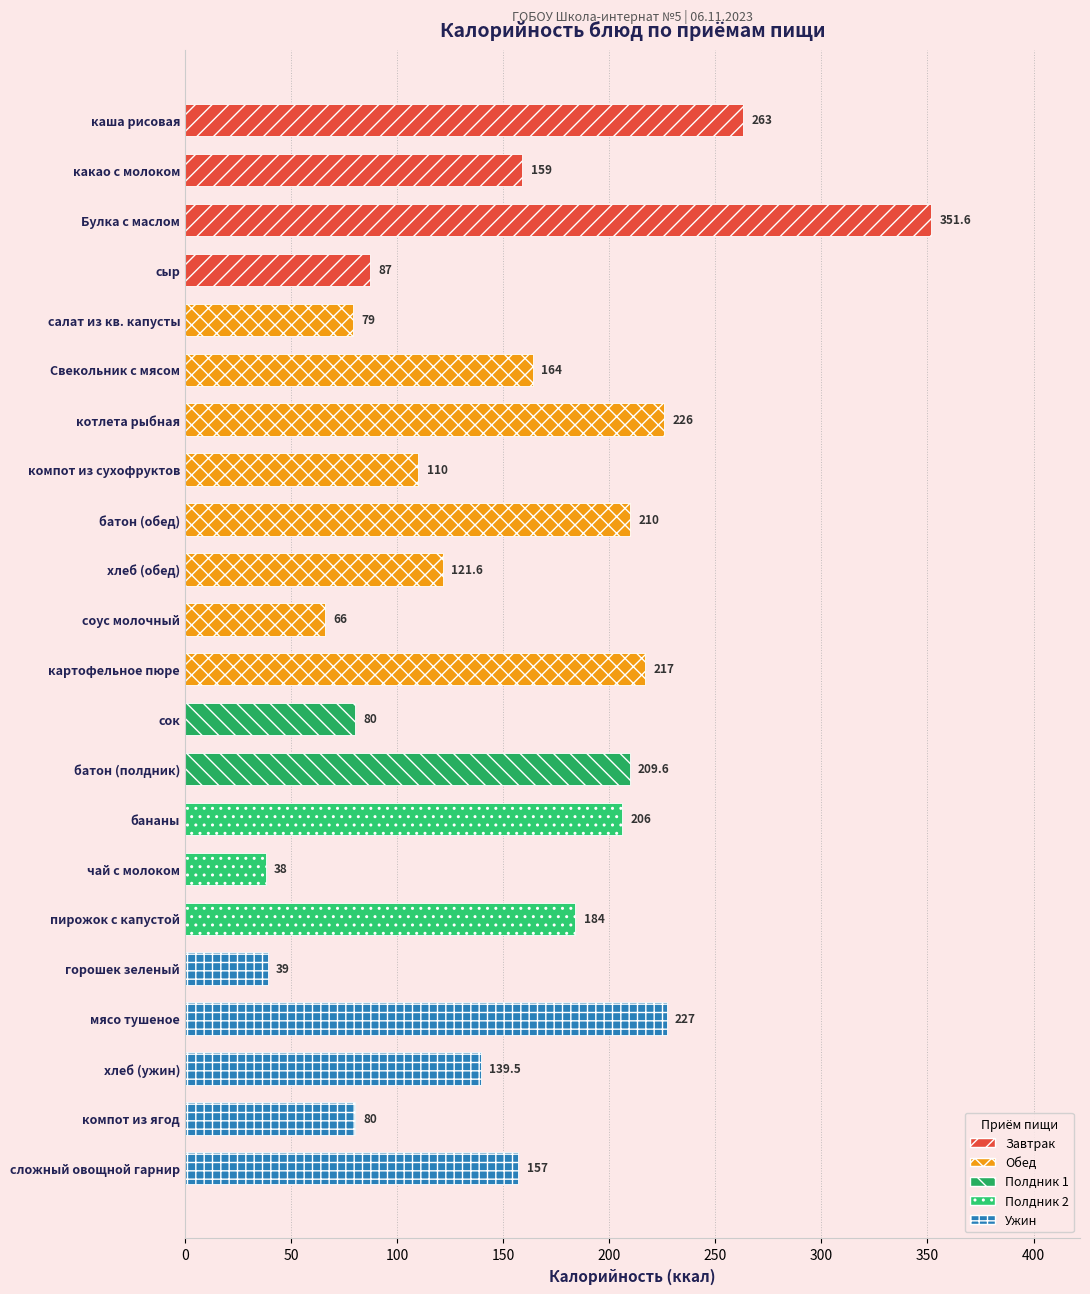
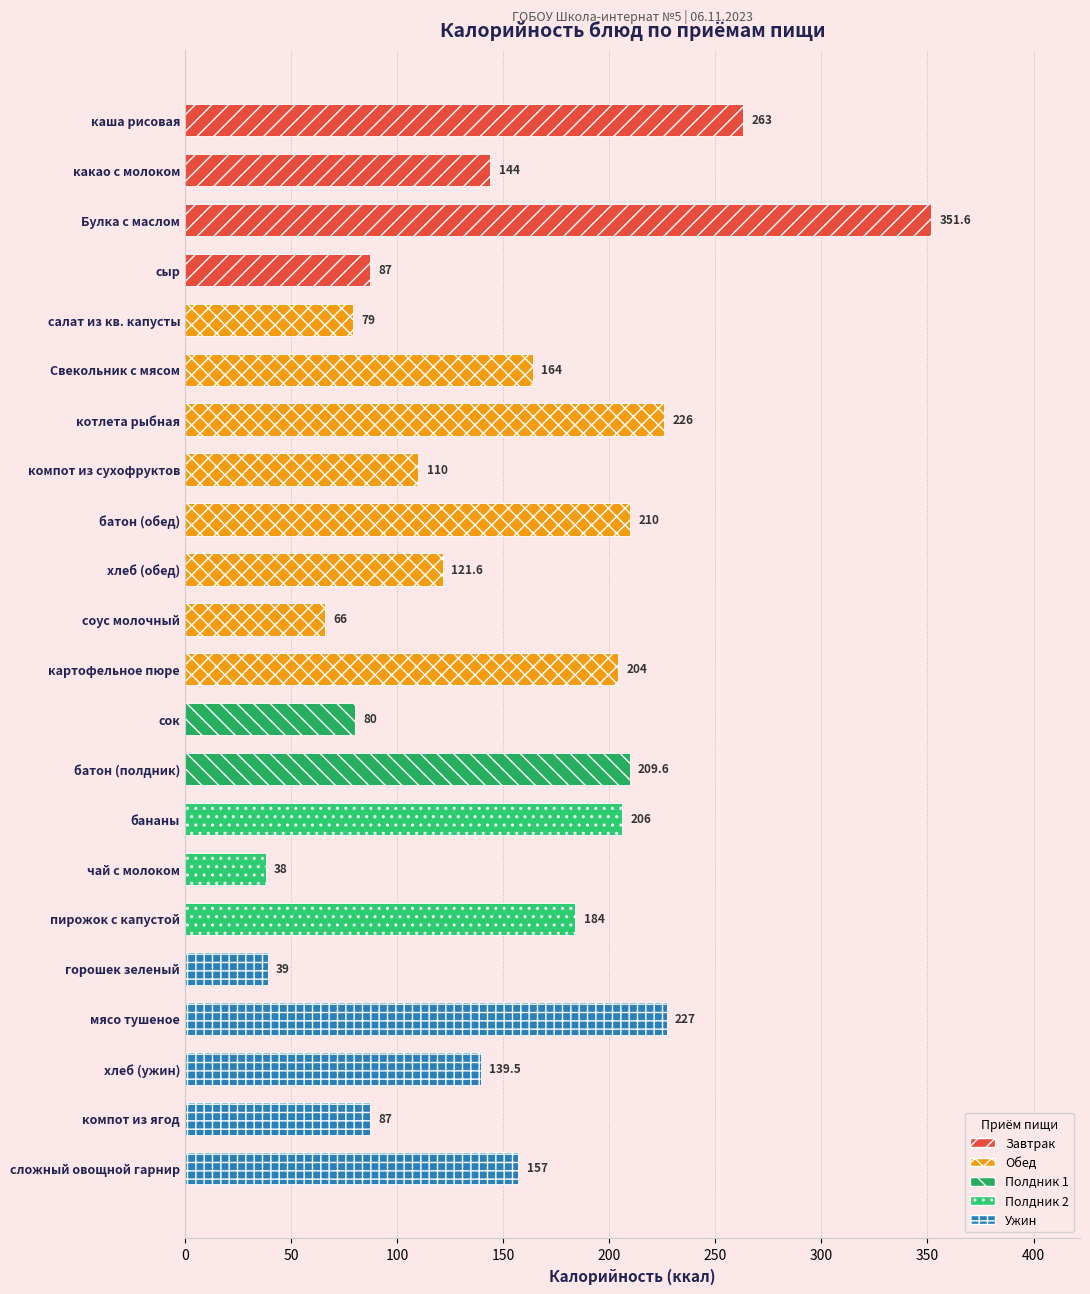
какао с молоком: 159 -> 144
картофельное пюре: 217 -> 204
компот из ягод: 80 -> 87
